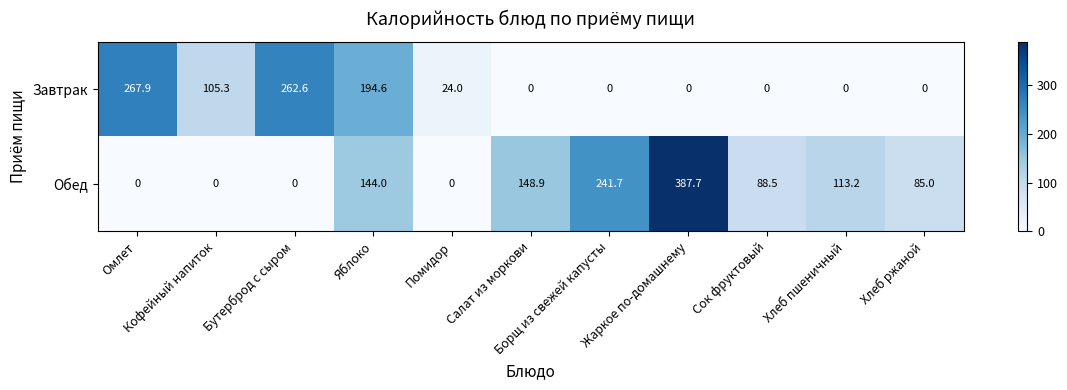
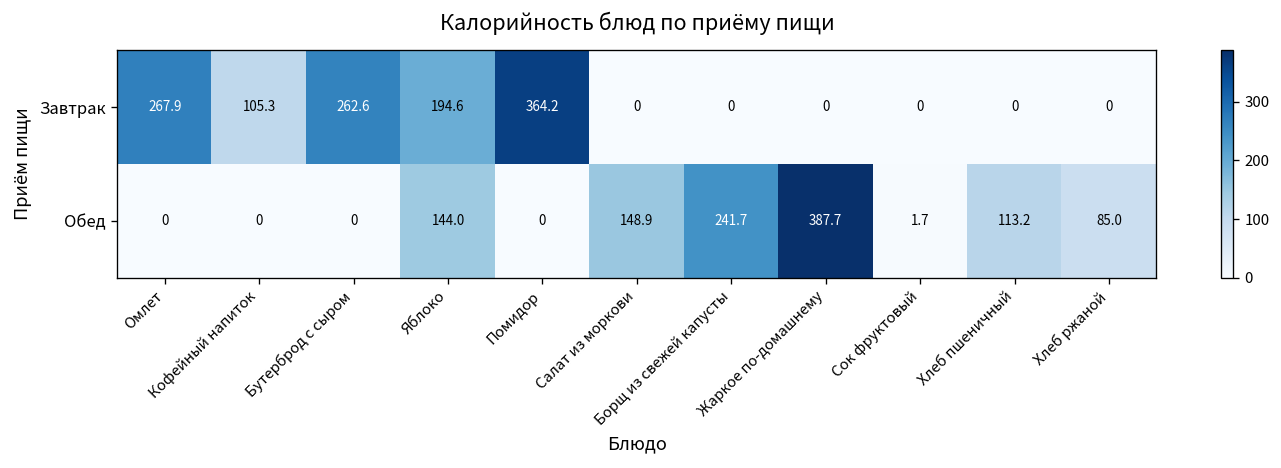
Завтрак, Помидор: 24.0 -> 364.2
Обед, Сок фруктовый: 88.5 -> 1.7
